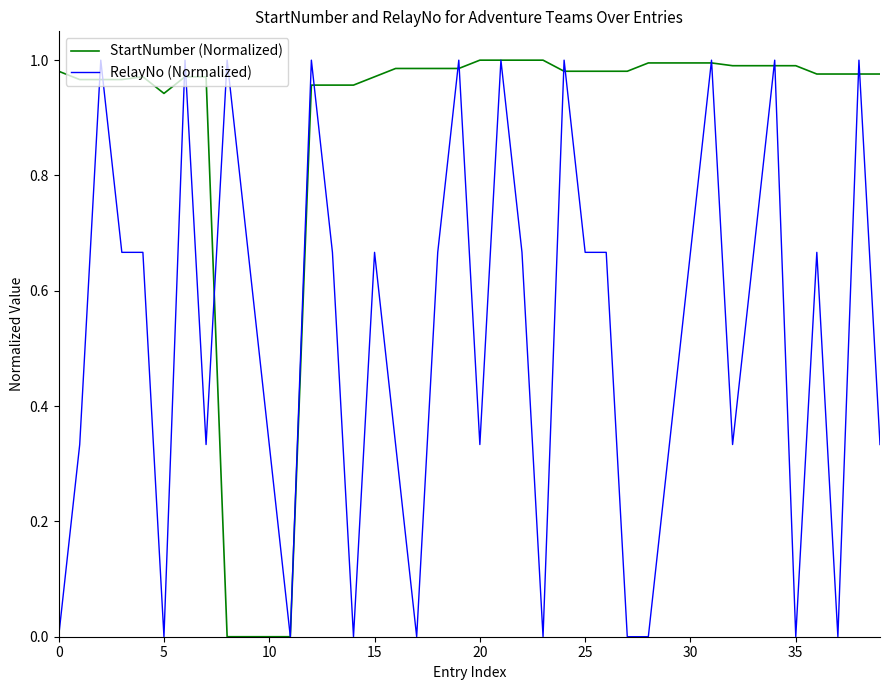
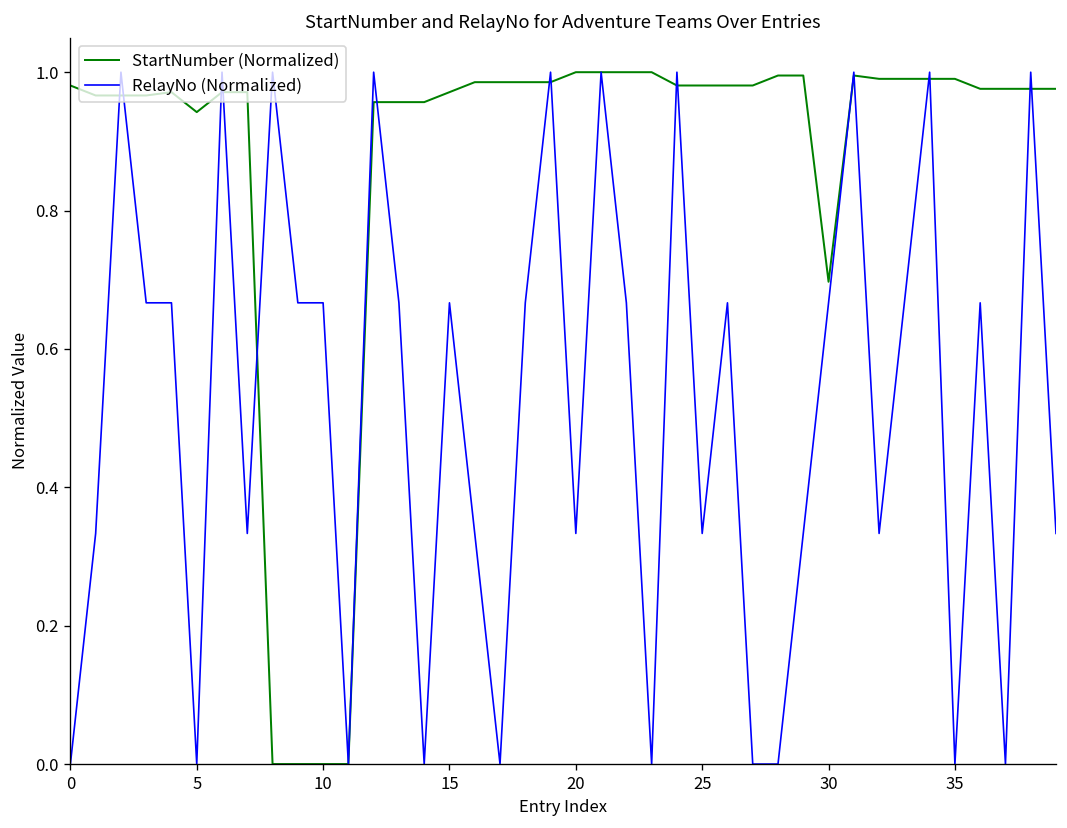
RelayNo (Normalized), 10: 0.33 -> 0.67
RelayNo (Normalized), 25: 0.67 -> 0.33
StartNumber (Normalized), 30: 1.00 -> 0.70
